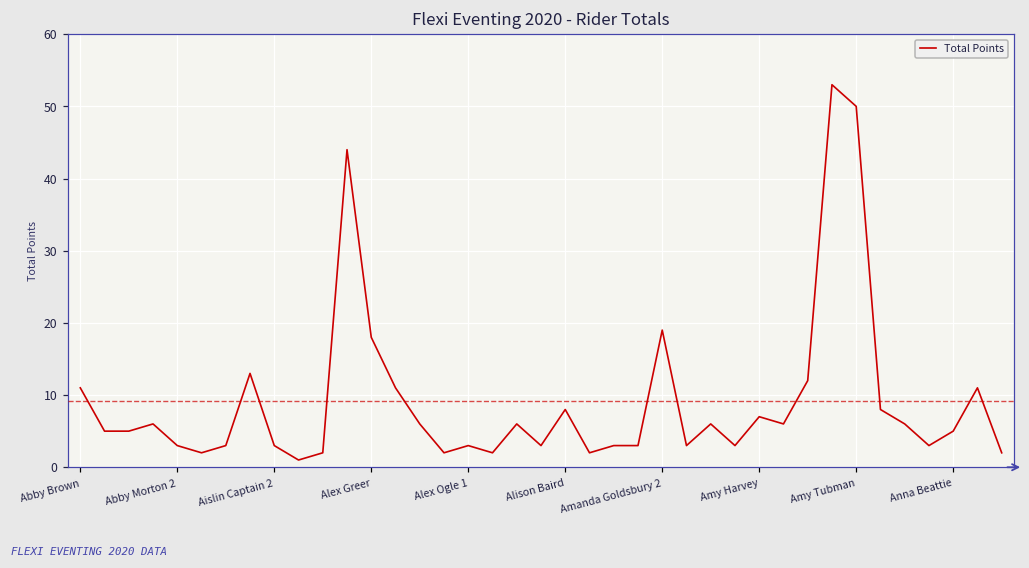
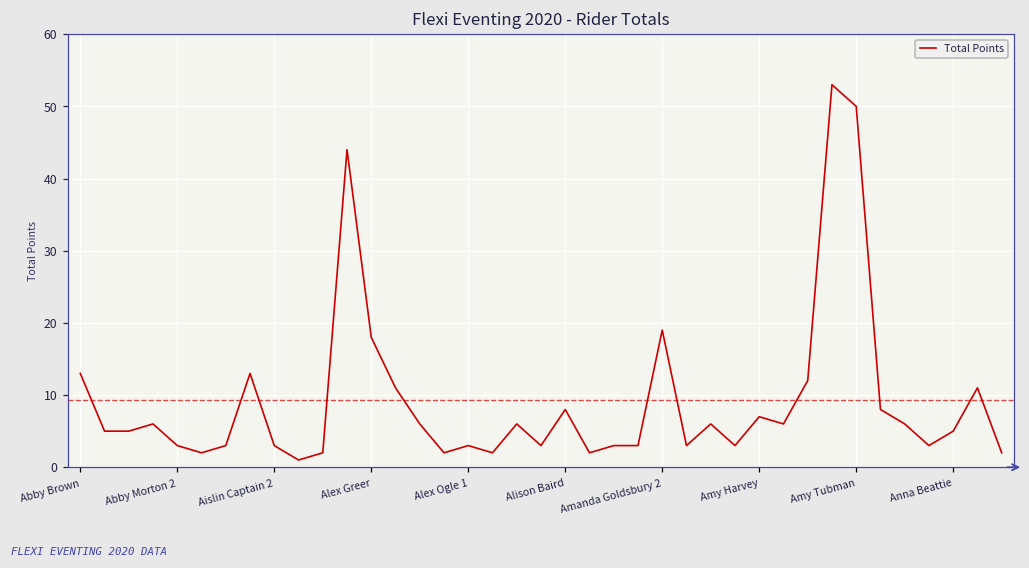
Abby Brown: 11 -> 13
